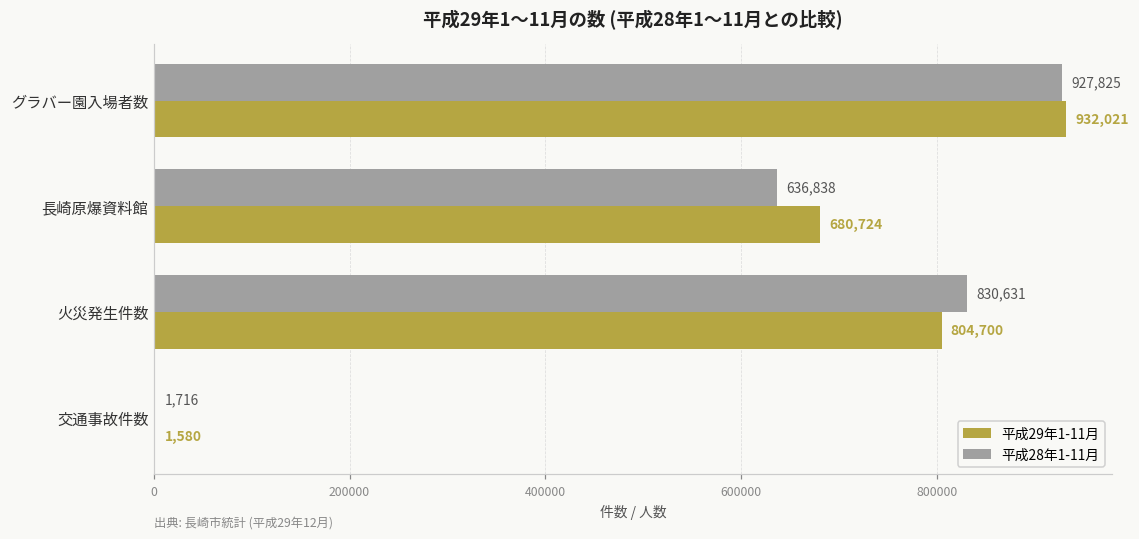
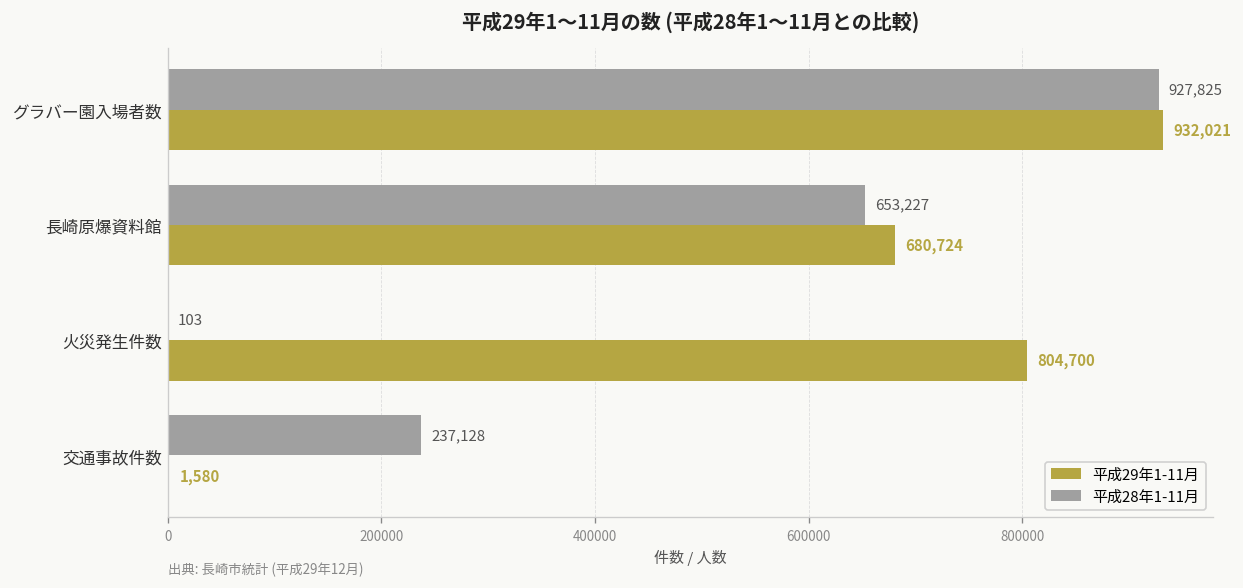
平成28年1-11月, 長崎原爆資料館: 636,838 -> 653,227
平成28年1-11月, 火災発生件数: 830,631 -> 103
平成28年1-11月, 交通事故件数: 1,716 -> 237,128
